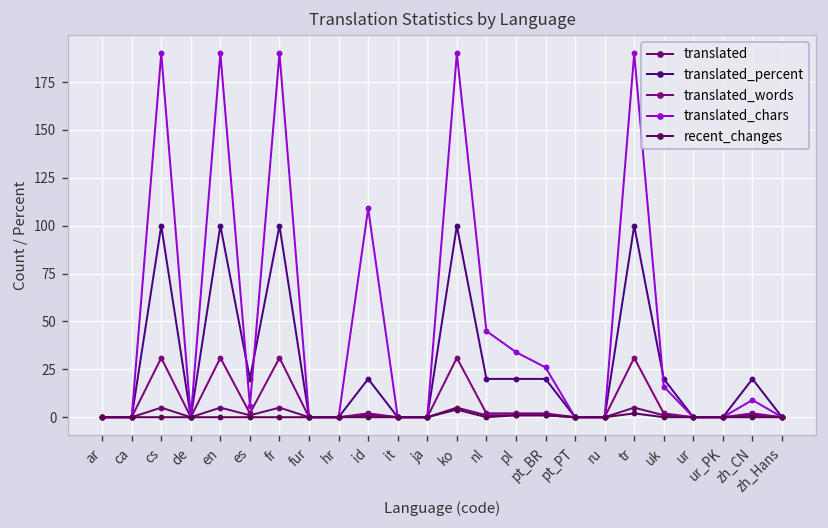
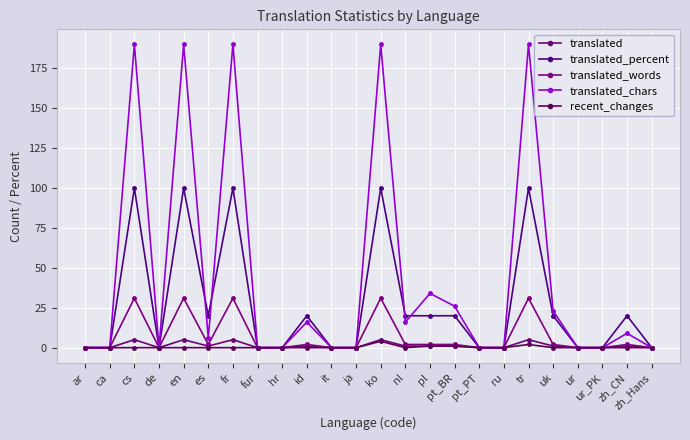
translated_chars, id: 109 -> 16
translated_chars, nl: 45 -> 16
translated_chars, uk: 16 -> 23
